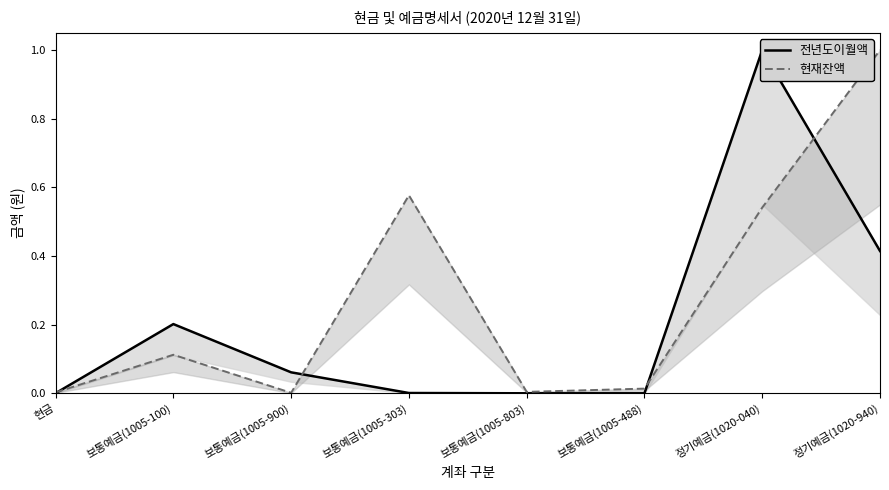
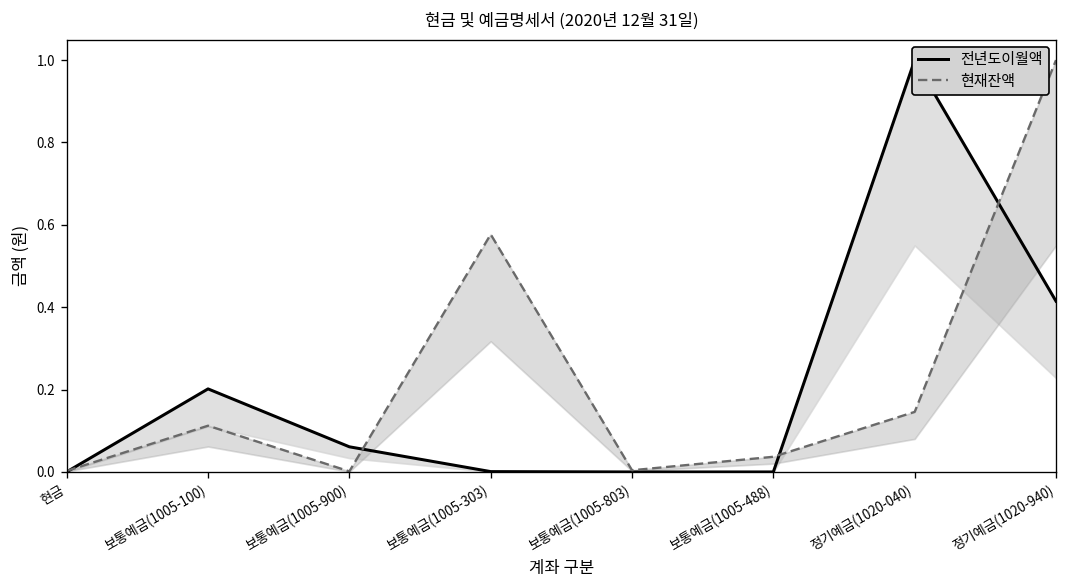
현재잔액, 보통예금(1005-488): 0.01 -> 0.04
현재잔액, 정기예금(1020-040): 0.54 -> 0.15
